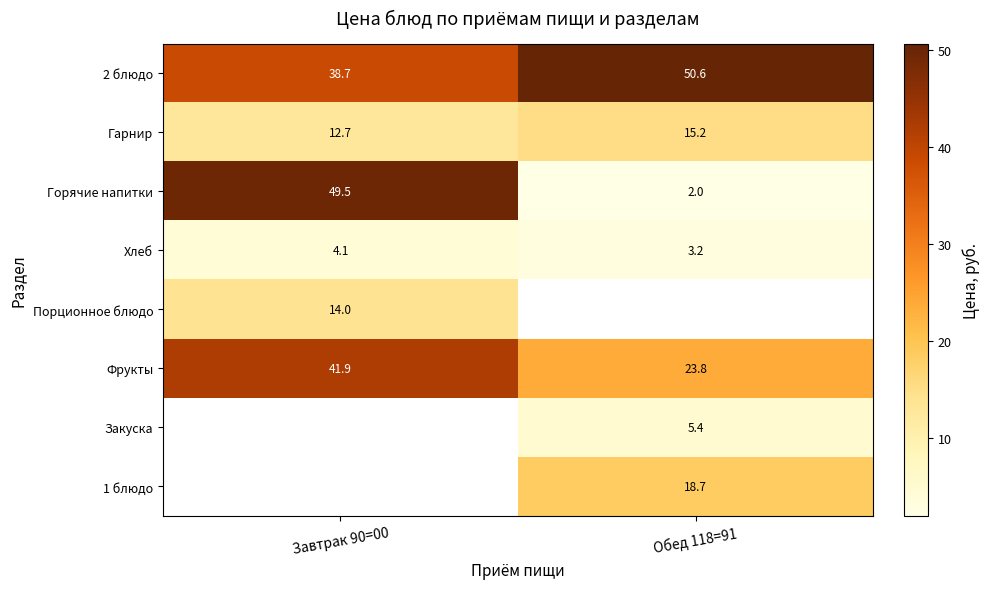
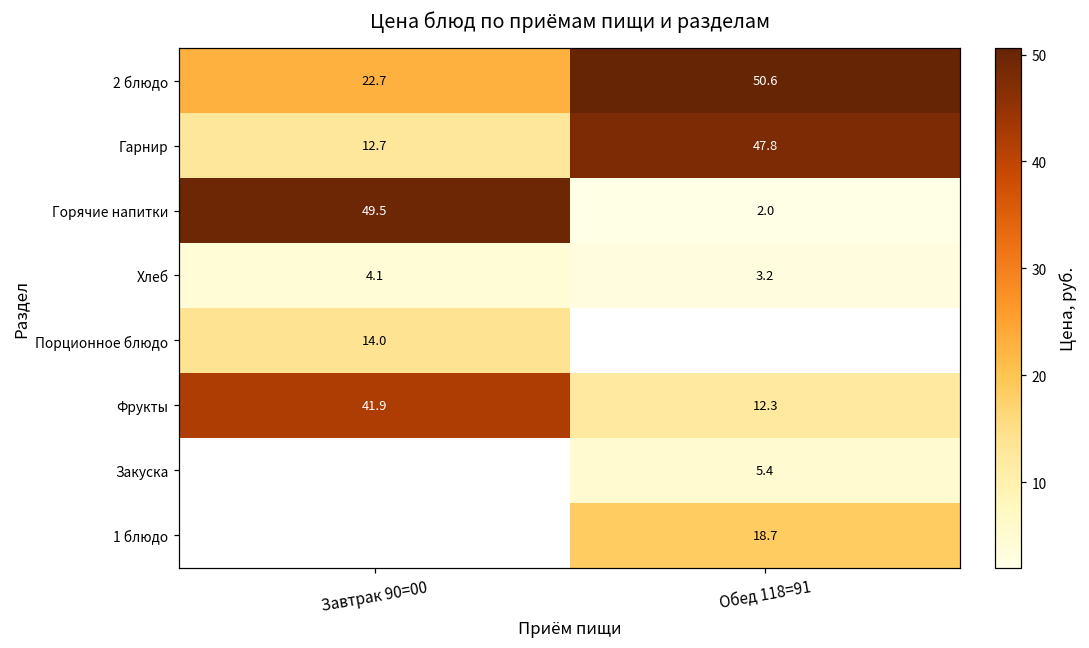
2 блюдо, Завтрак 90=00: 38.7 -> 22.7
Гарнир, Обед 118=91: 15.2 -> 47.8
Фрукты, Обед 118=91: 23.8 -> 12.3
